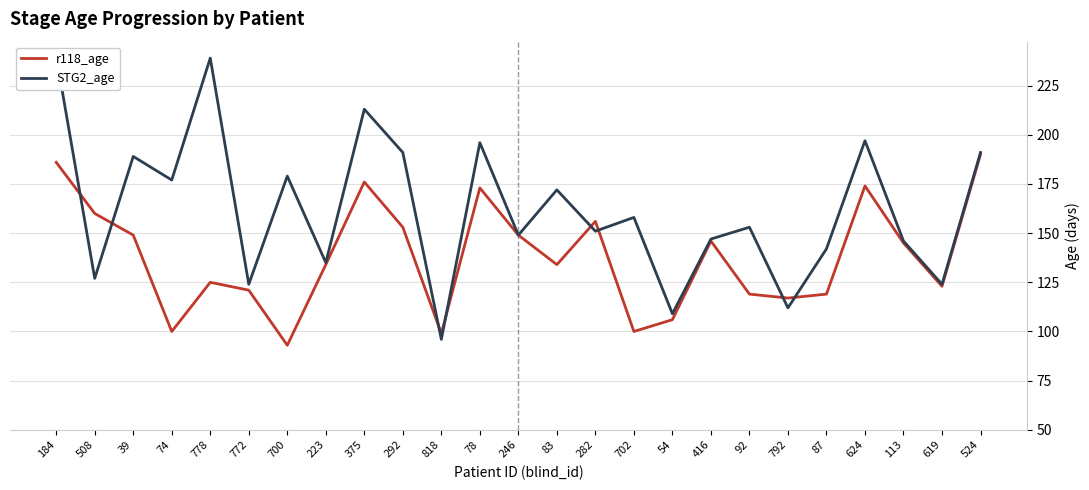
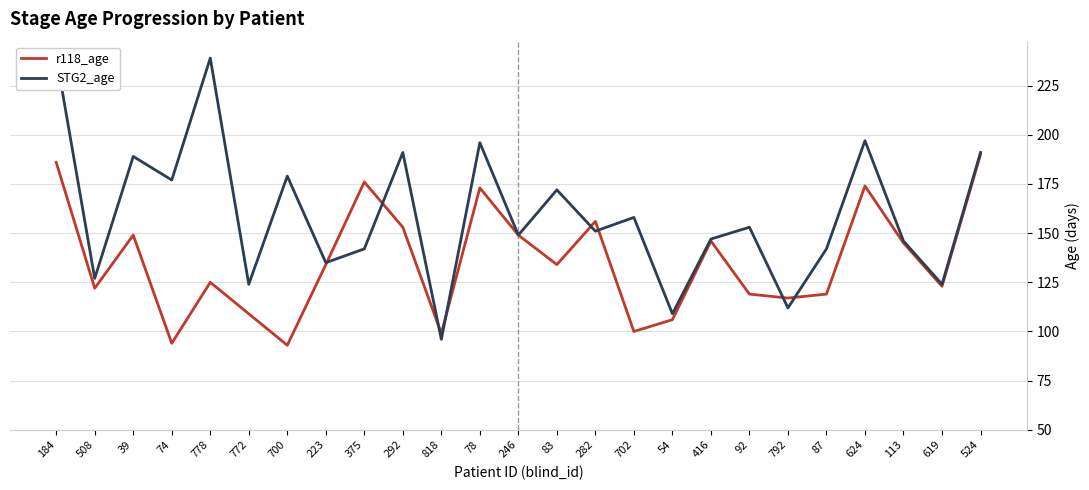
r118_age, 508: 160 -> 122
r118_age, 74: 100 -> 94
r118_age, 772: 121 -> 109
STG2_age, 375: 213 -> 142
